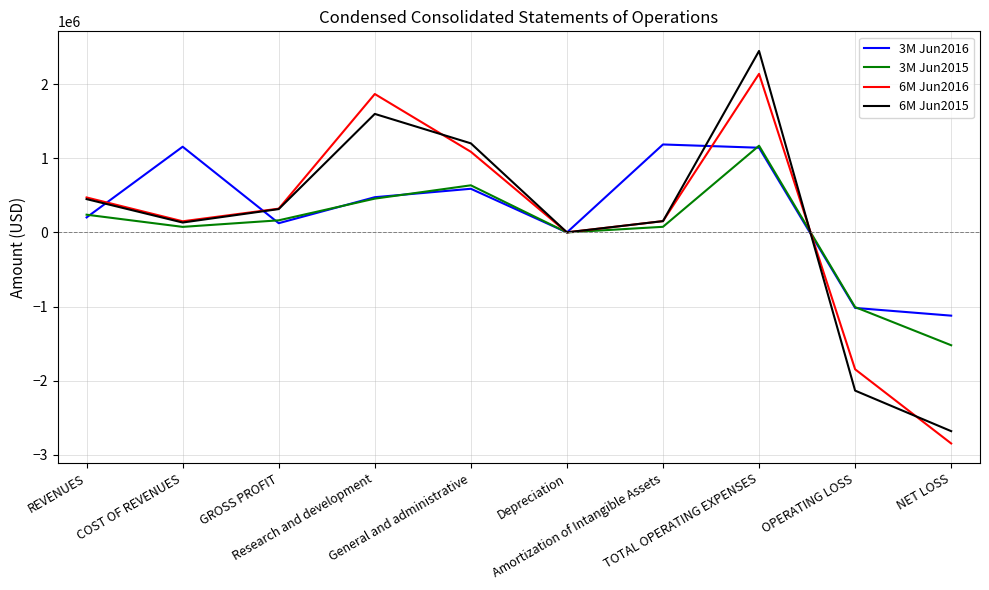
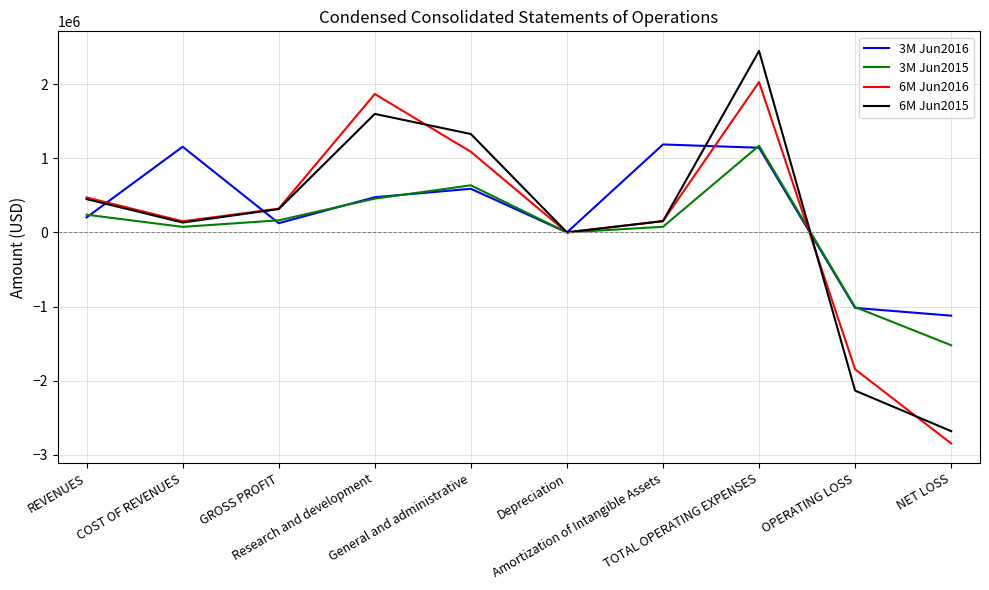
6M Jun2015, General and administrative: 1200000 -> 1300000
6M Jun2016, TOTAL OPERATING EXPENSES: 2100000 -> 2000000
